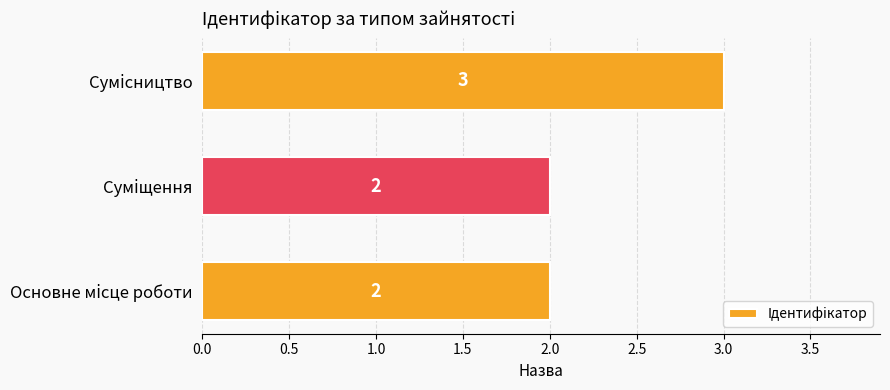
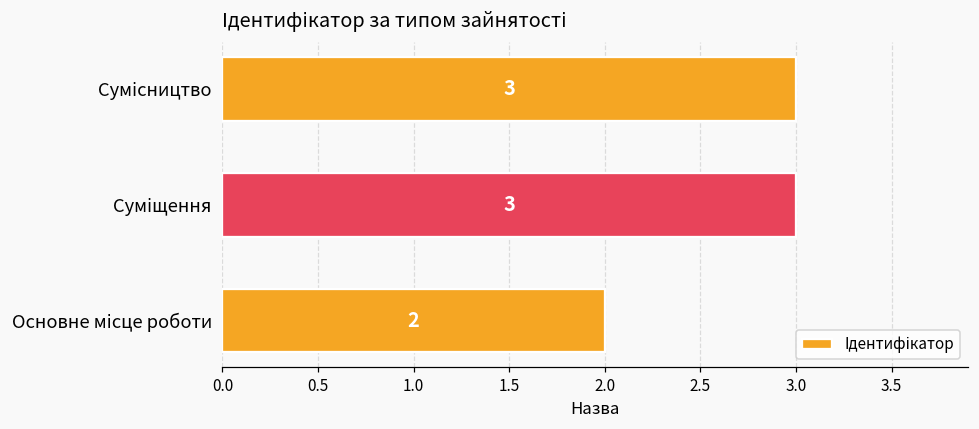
Суміщення: 2 -> 3
